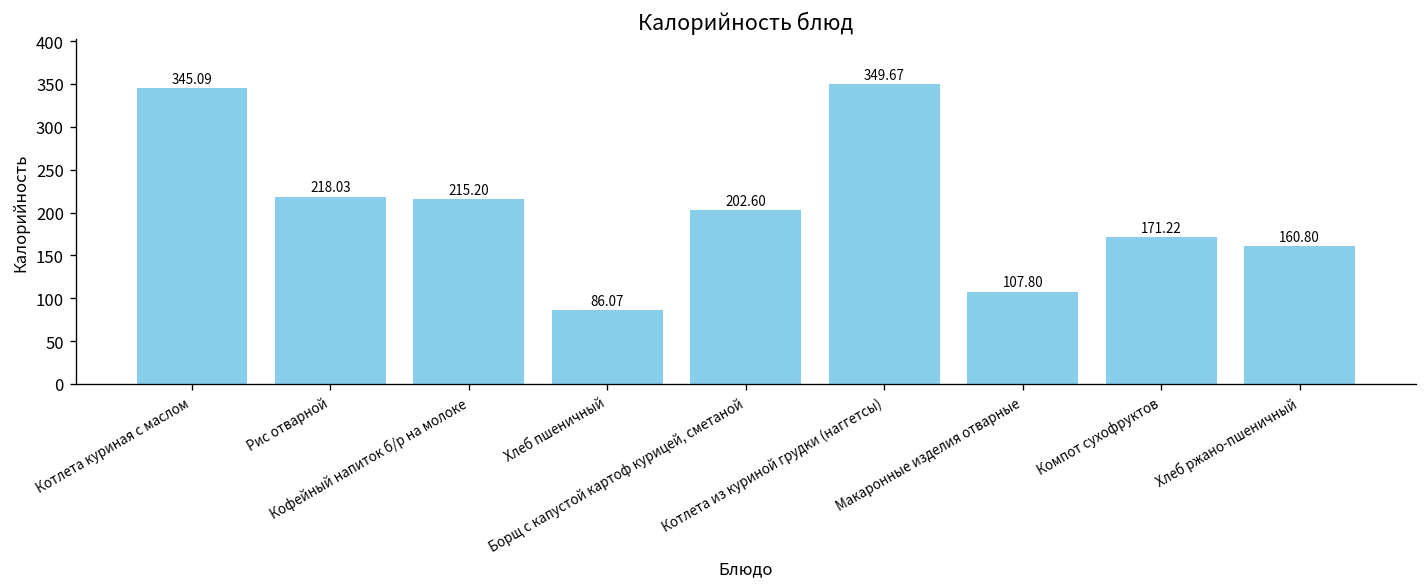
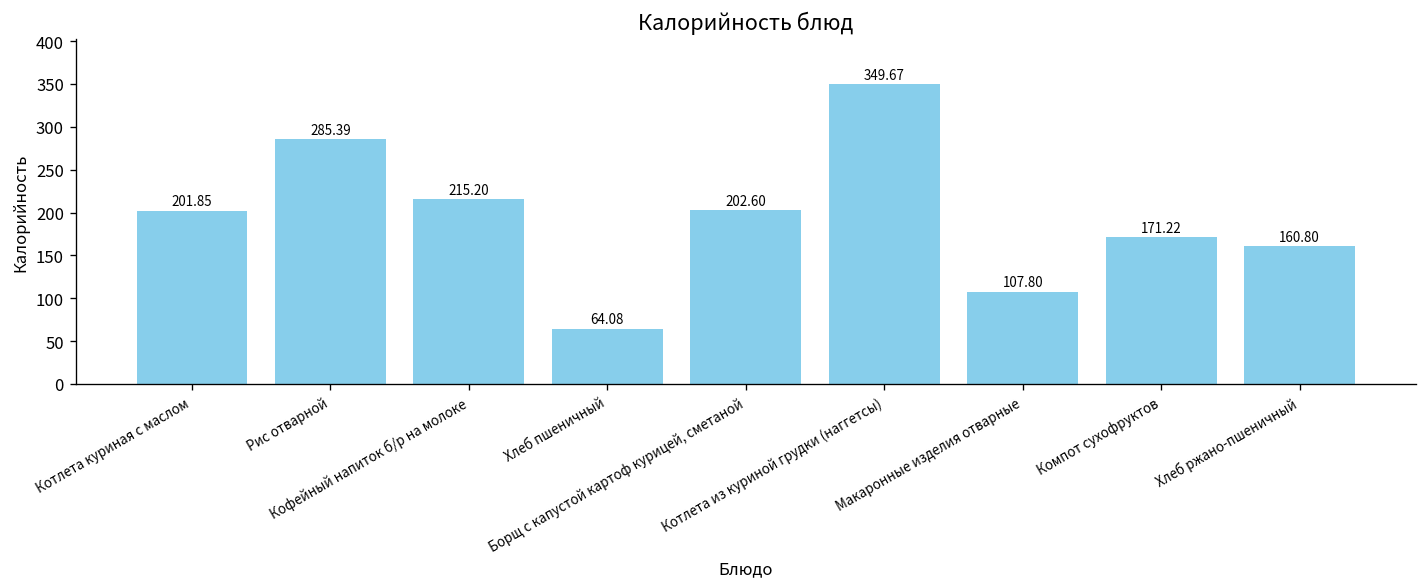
Котлета куриная с маслом: 345.09 -> 201.85
Рис отварной: 218.03 -> 285.39
Хлеб пшеничный: 86.07 -> 64.08
